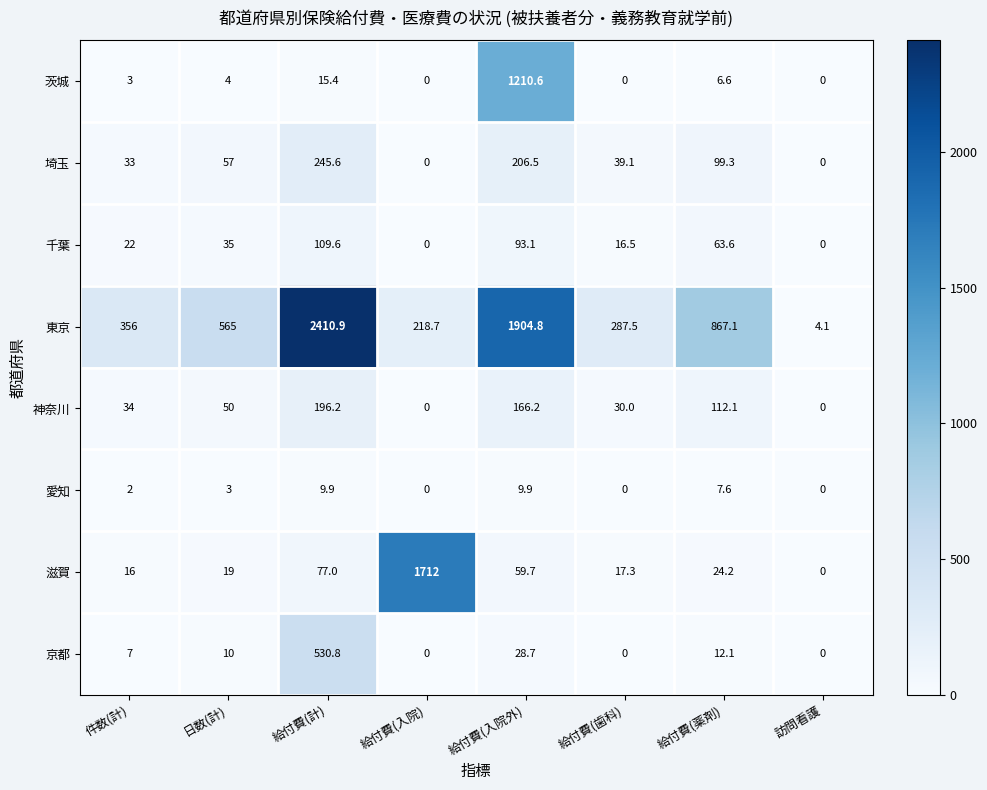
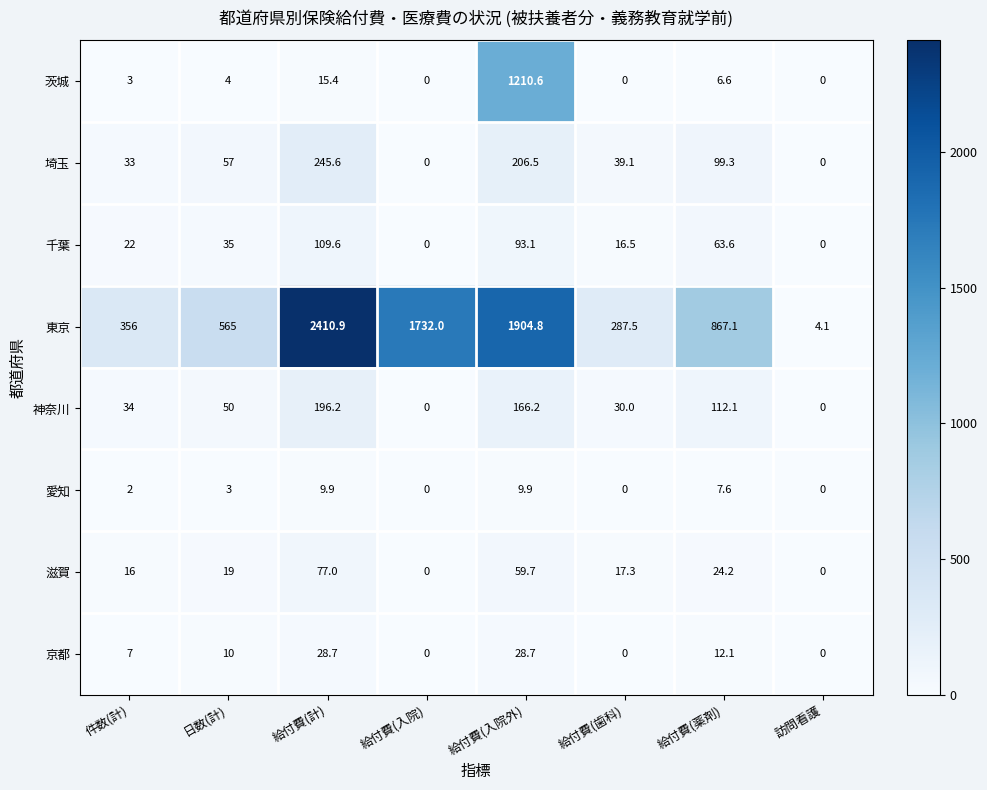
東京, 給付費(入院): 218.7 -> 1732.0
滋賀, 給付費(入院): 1712 -> 0
京都, 給付費(計): 530.8 -> 28.7
